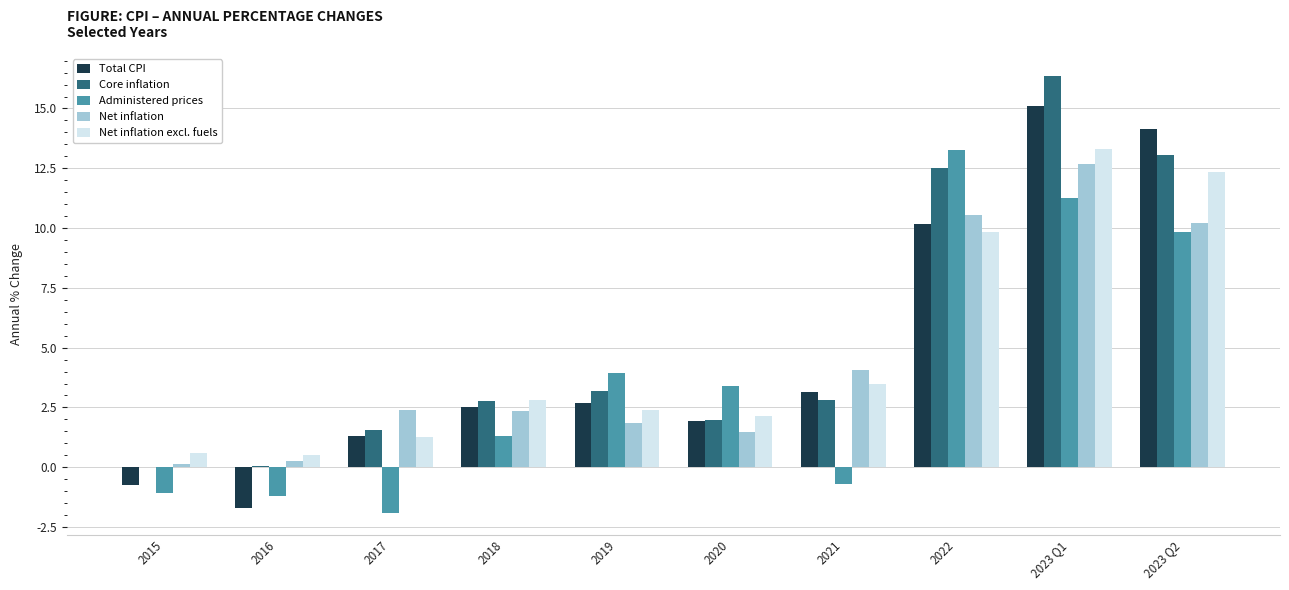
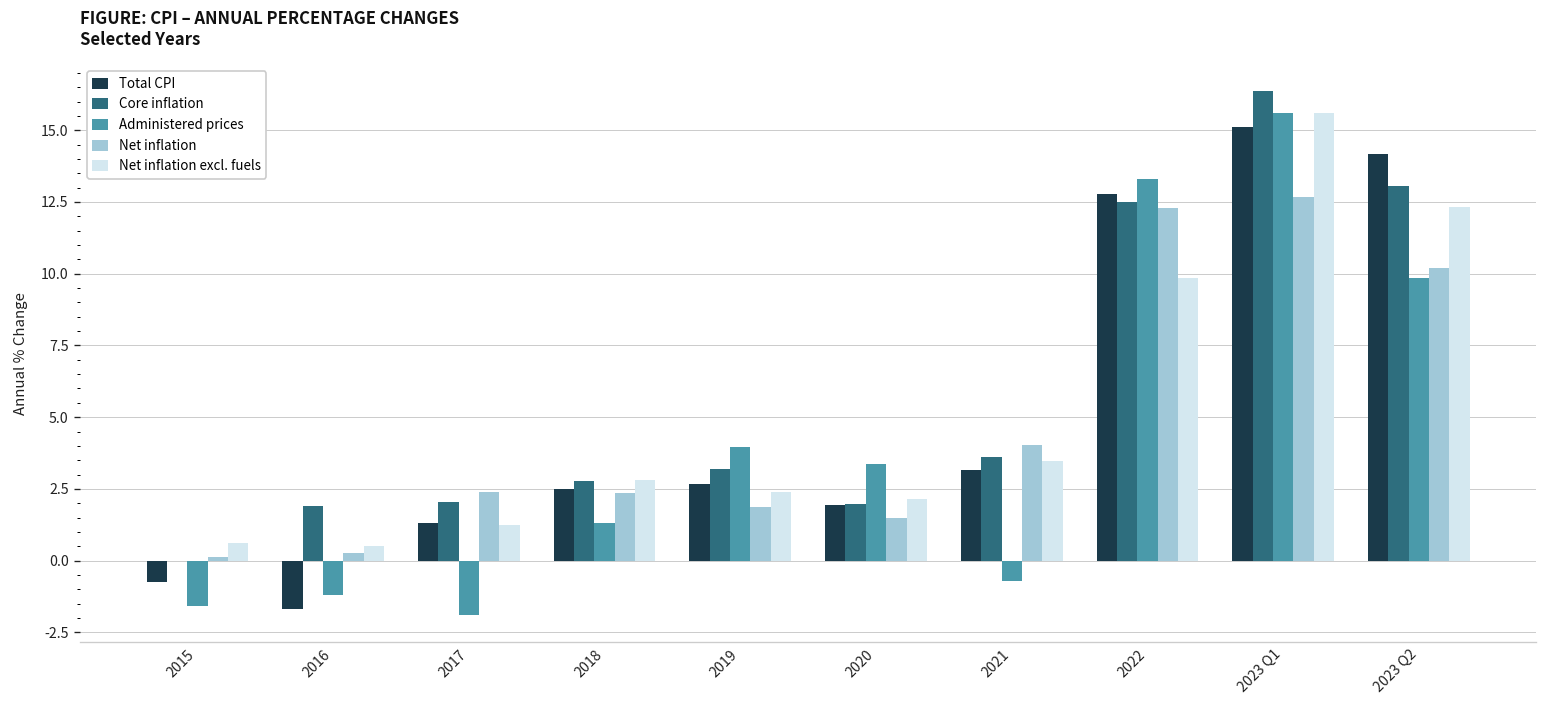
Administered prices, 2015: -1.1 -> -1.6
Core inflation, 2016: 0.1 -> 1.9
Core inflation, 2017: 1.6 -> 2.0
Core inflation, 2021: 2.8 -> 3.6
Total CPI, 2022: 10.2 -> 12.8
Net inflation, 2022: 10.5 -> 12.3
Administered prices, 2023 Q1: 11.3 -> 15.6
Net inflation excl. fuels, 2023 Q1: 13.3 -> 15.6
